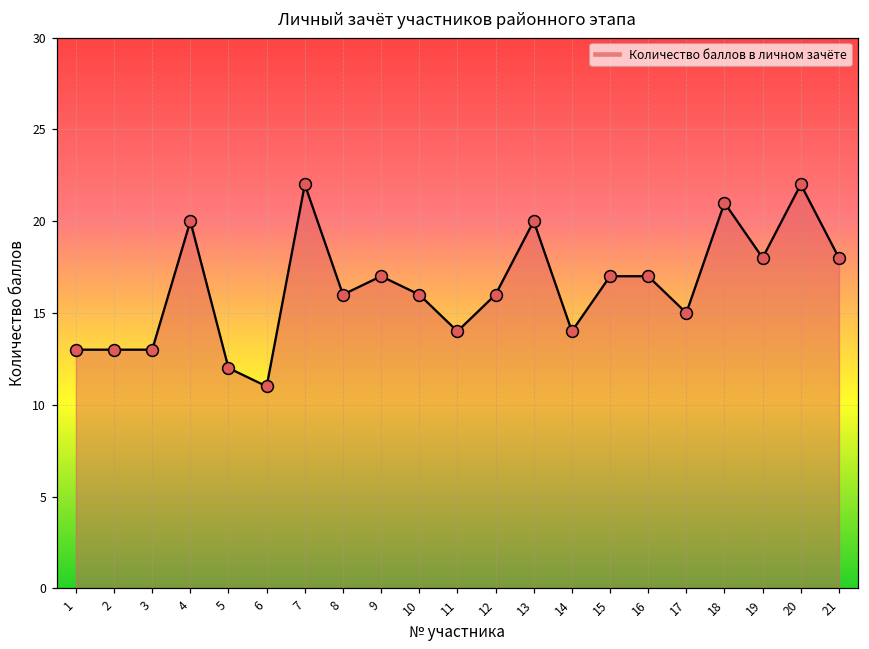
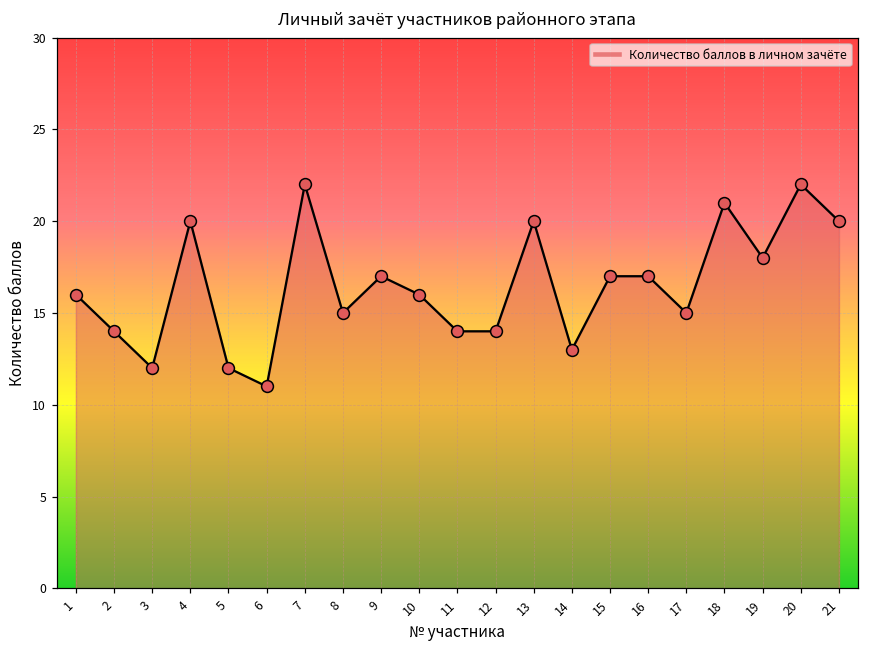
1: 13 -> 16
2: 13 -> 14
3: 13 -> 12
8: 16 -> 15
12: 16 -> 14
14: 14 -> 13
21: 18 -> 20
